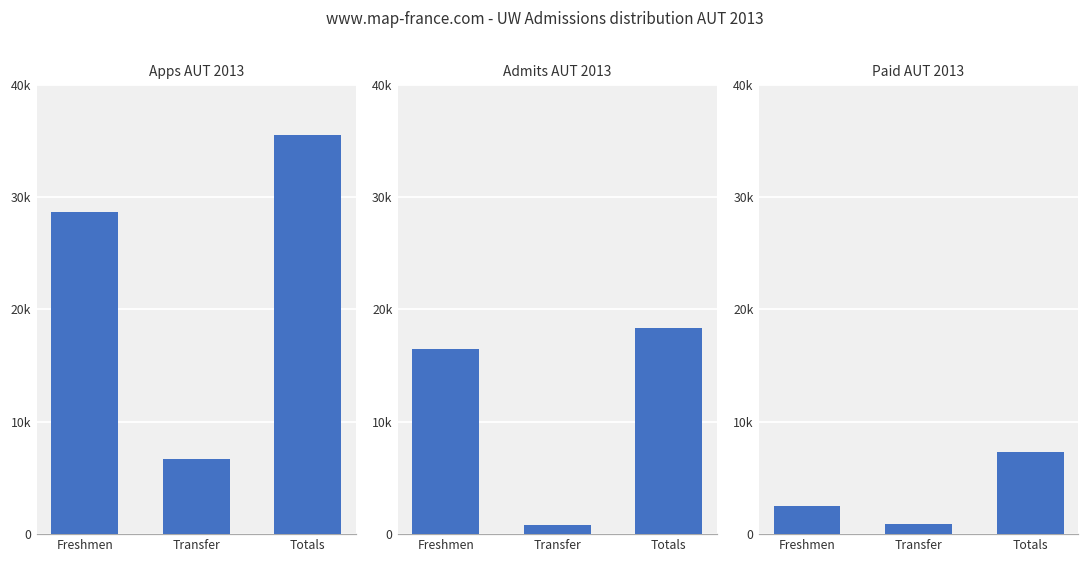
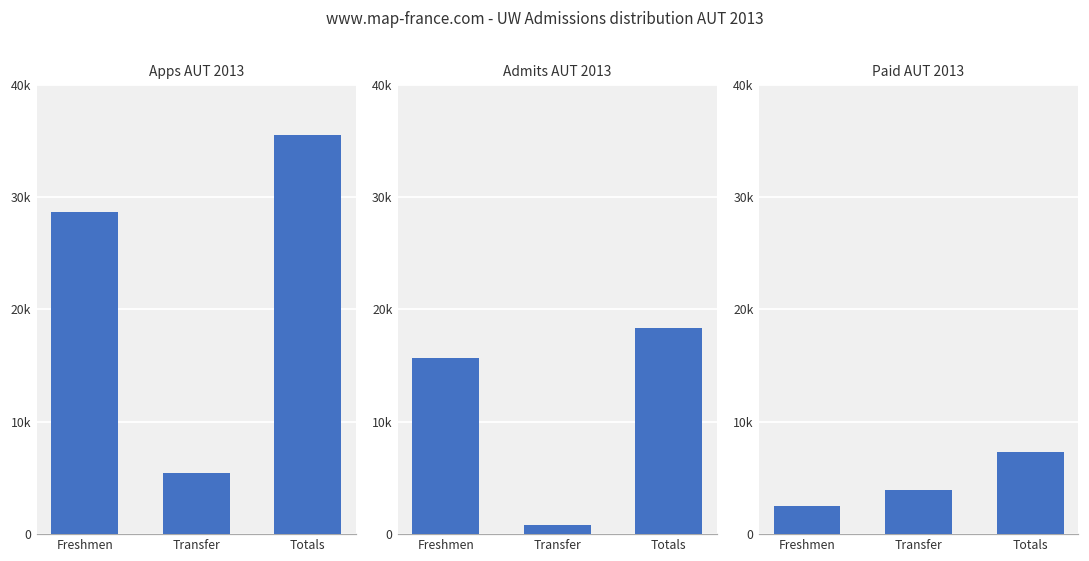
Apps AUT 2013, Transfer: 6600 -> 5400
Admits AUT 2013, Freshmen: 16500 -> 15700
Paid AUT 2013, Transfer: 900 -> 3900
